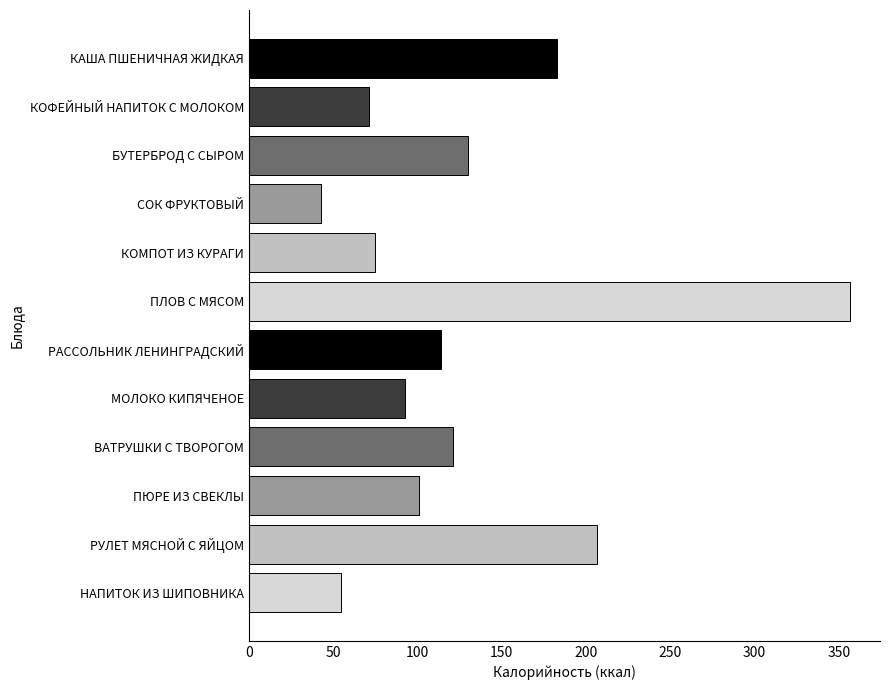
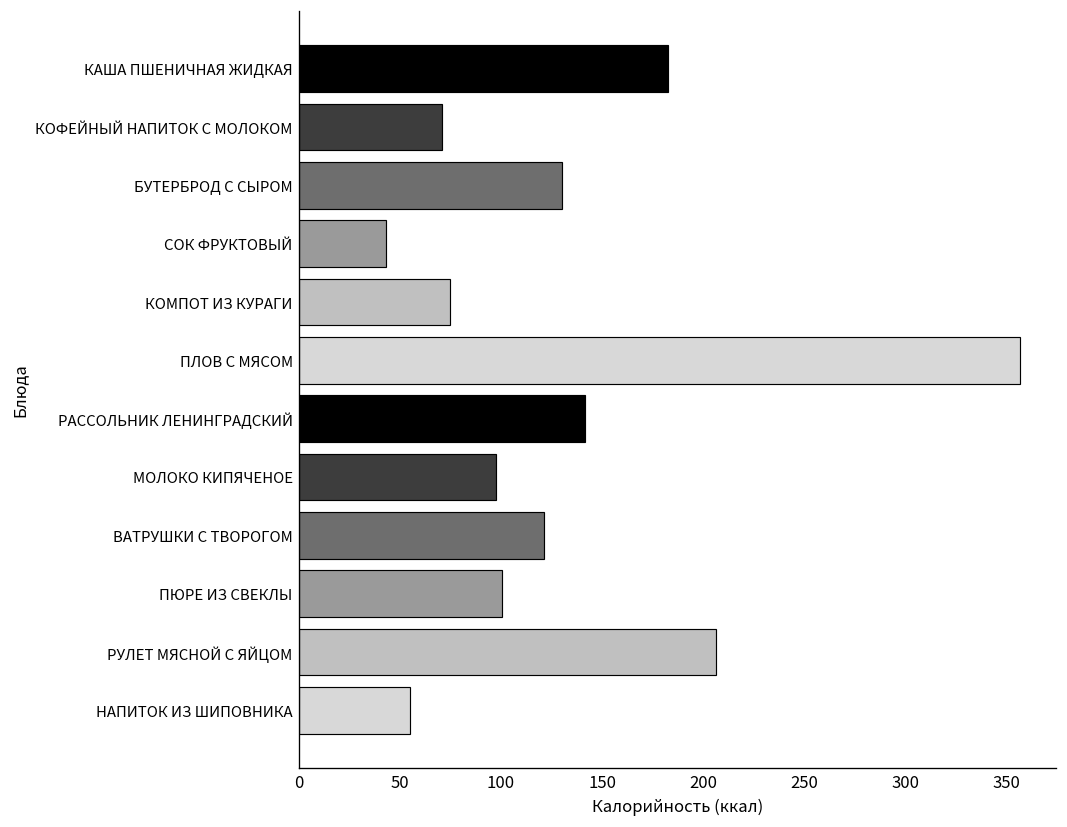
РАССОЛЬНИК ЛЕНИНГРАДСКИЙ: 114 -> 142
МОЛОКО КИПЯЧЕНОЕ: 93 -> 97
